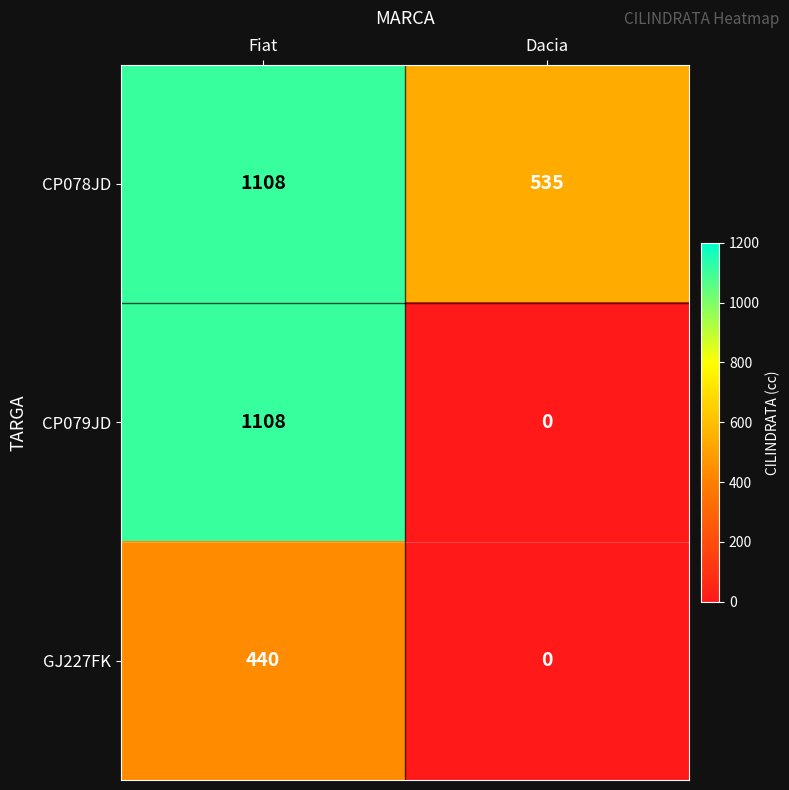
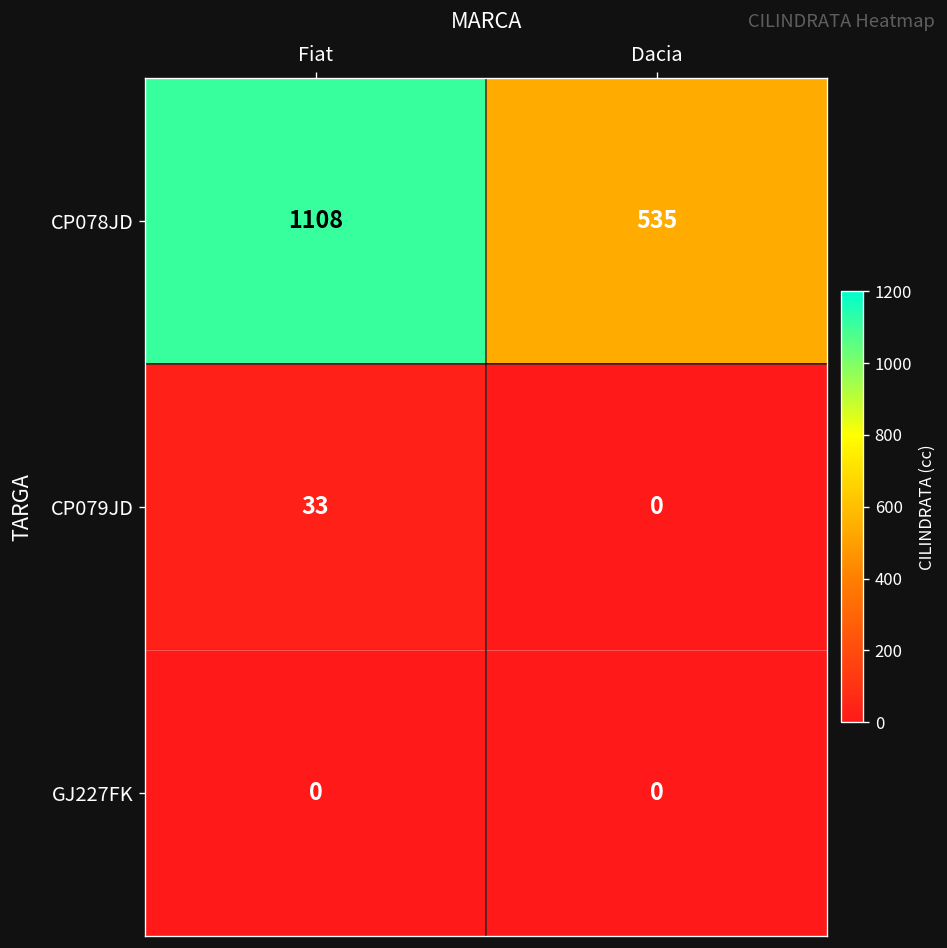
CP079JD, Fiat: 1108 -> 33
GJ227FK, Fiat: 440 -> 0
